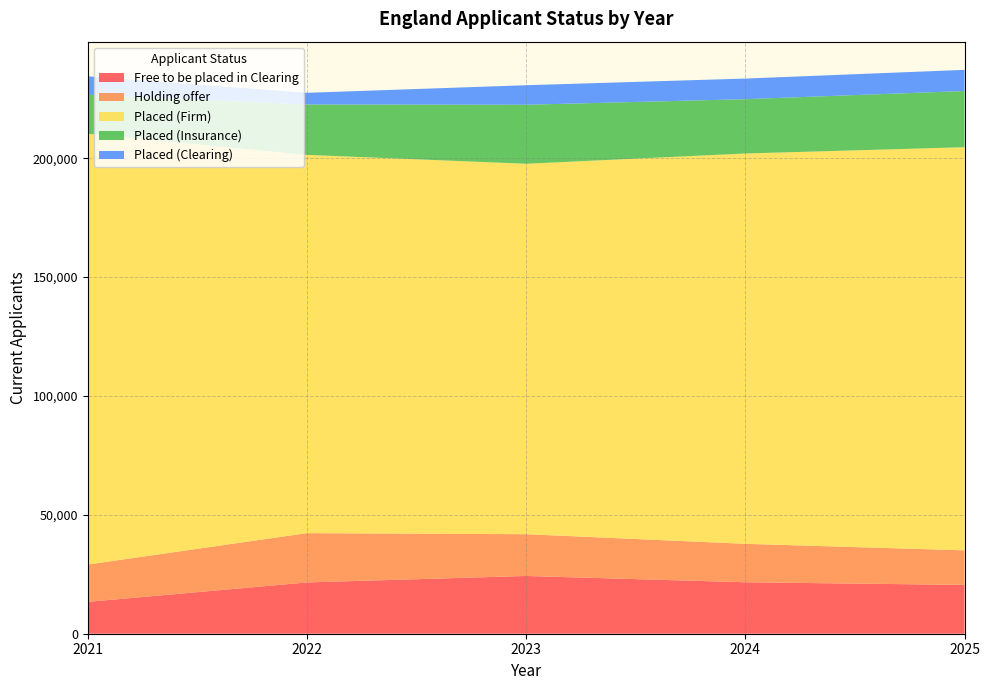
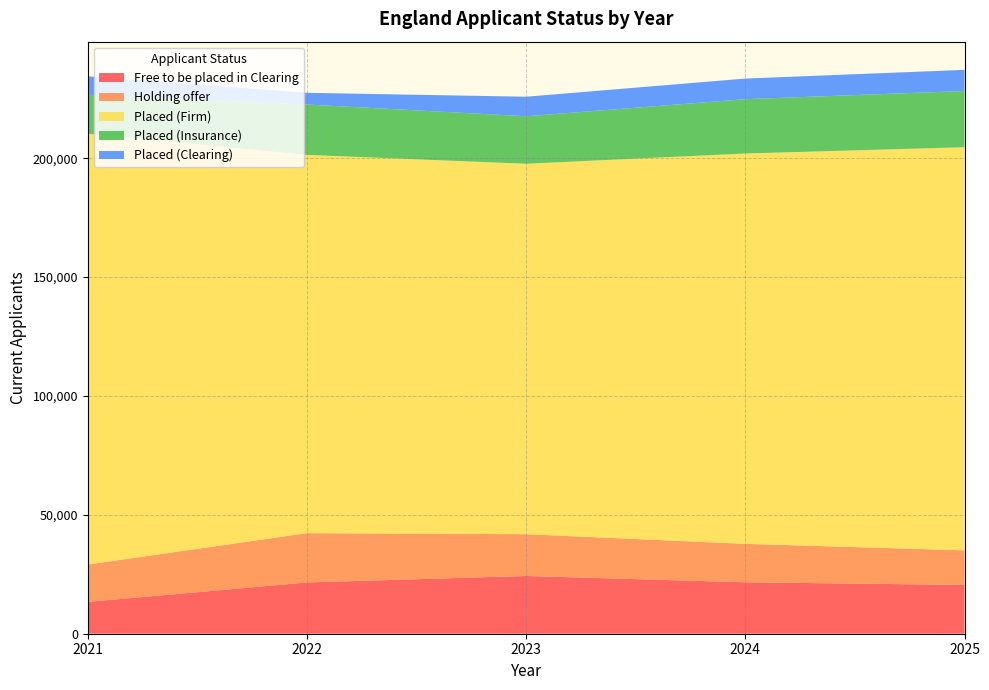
Placed (Insurance), 2023: 25,000 -> 20,000
